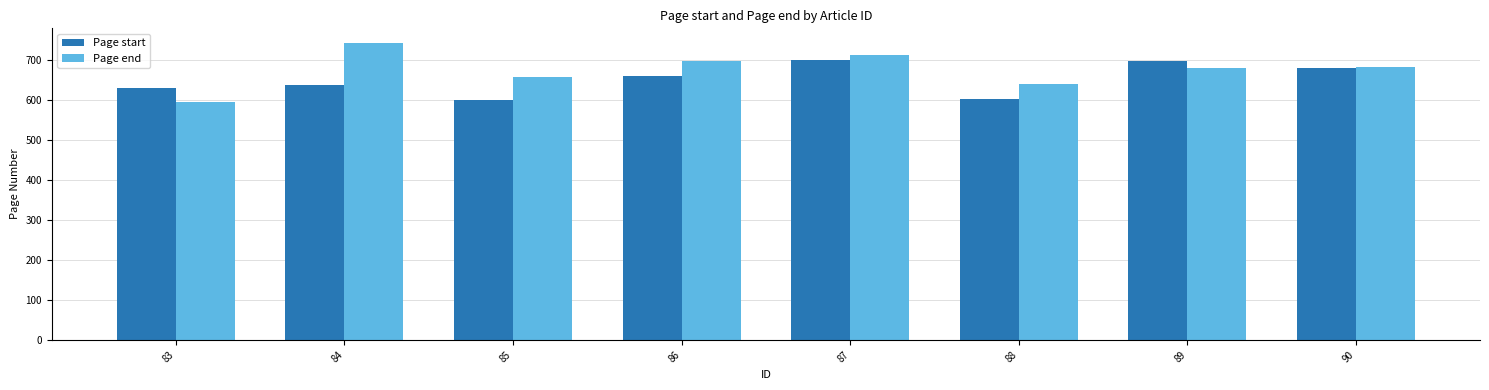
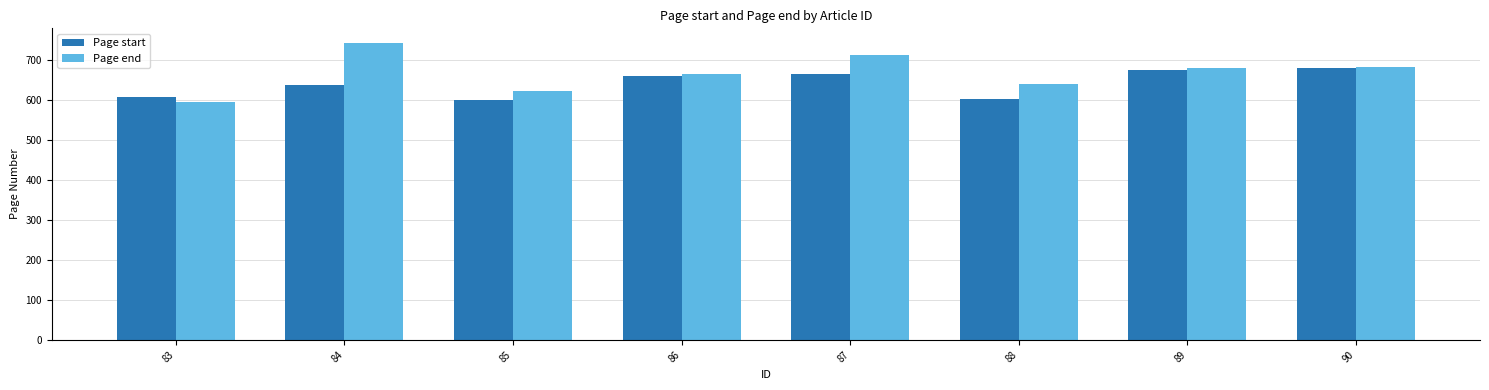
Page start, 83: 630 -> 610
Page end, 85: 660 -> 620
Page end, 86: 700 -> 670
Page start, 87: 700 -> 670
Page start, 89: 700 -> 680
